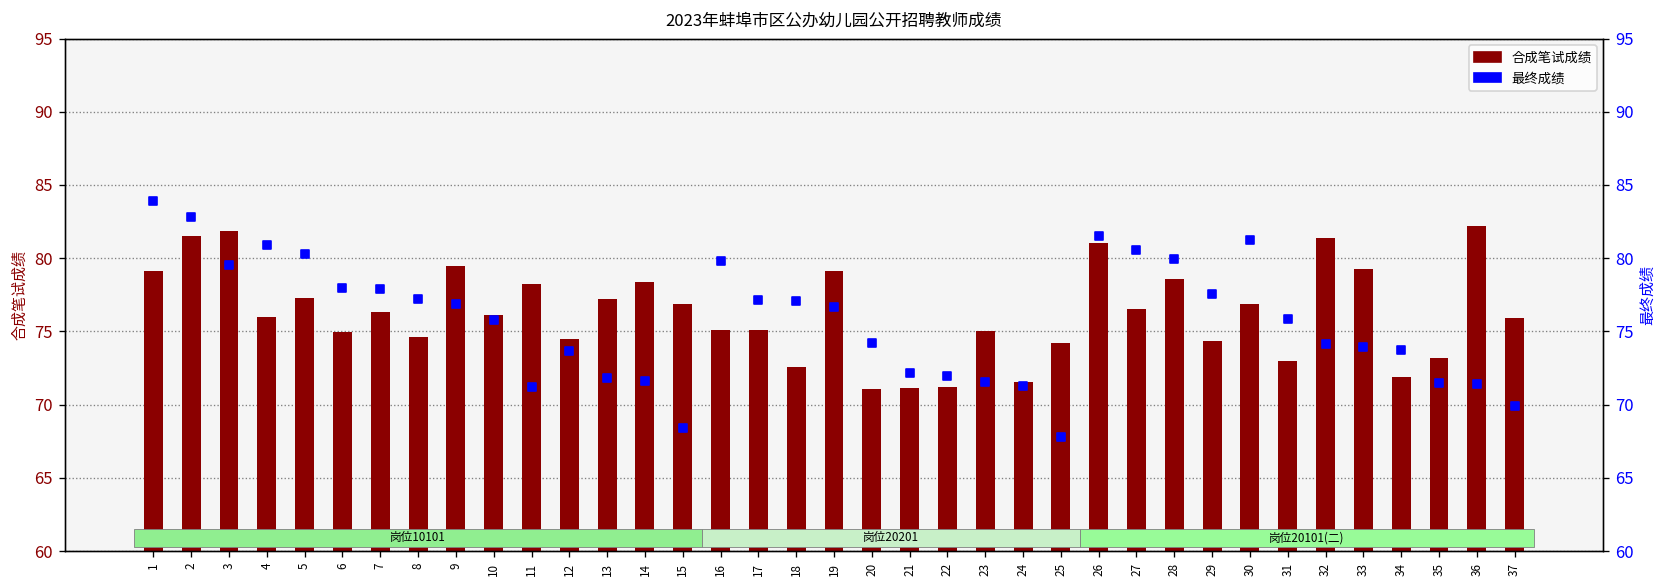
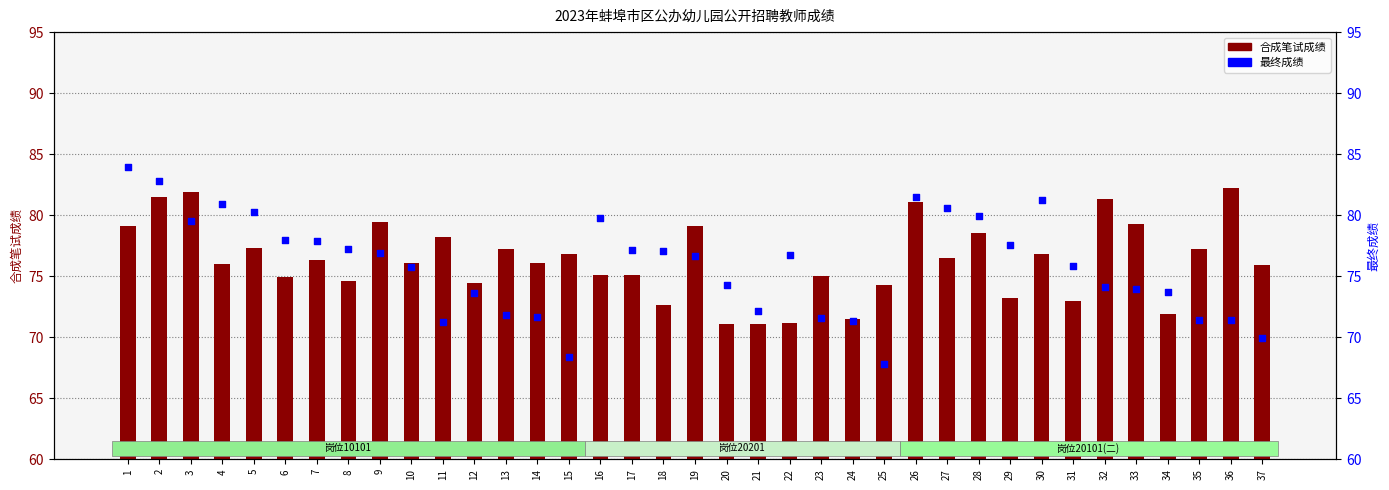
合成笔试成绩, 14: 78.4 -> 76.1
合成笔试成绩, 29: 74.3 -> 73.2
合成笔试成绩, 35: 73.2 -> 77.2
最终成绩, 22: 72.0 -> 76.7
